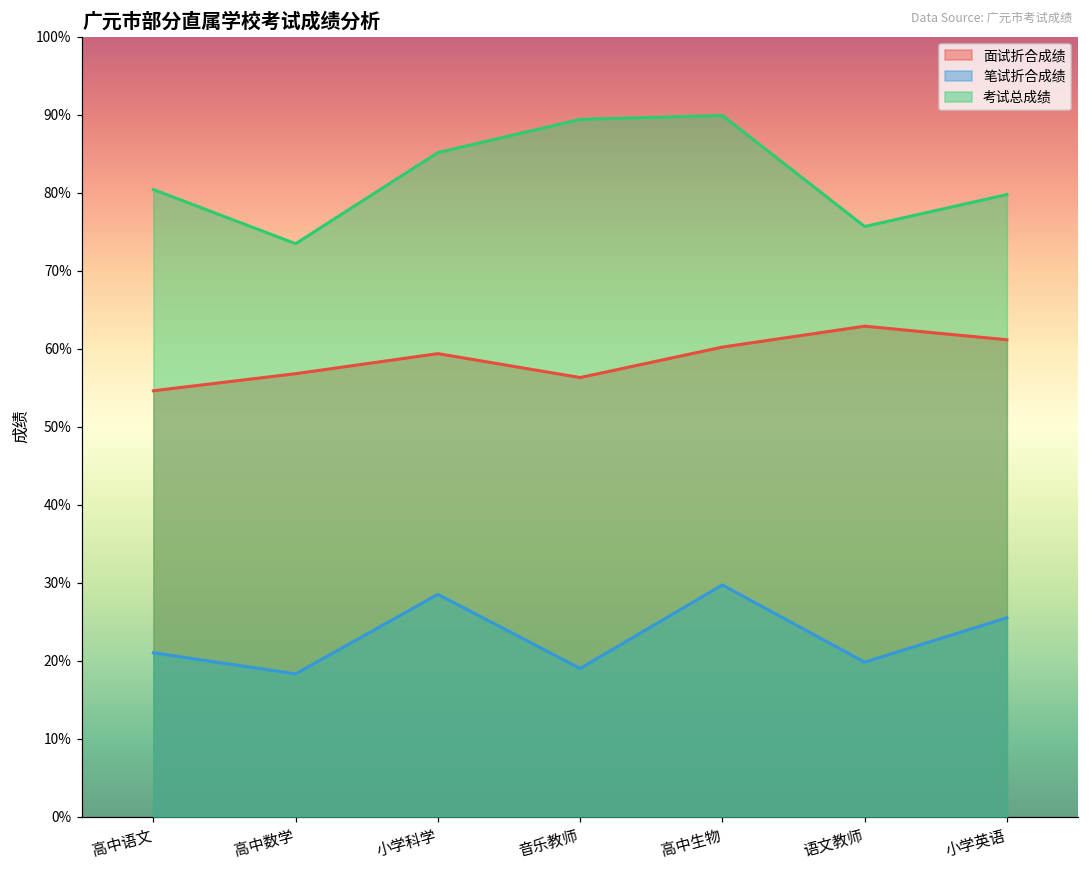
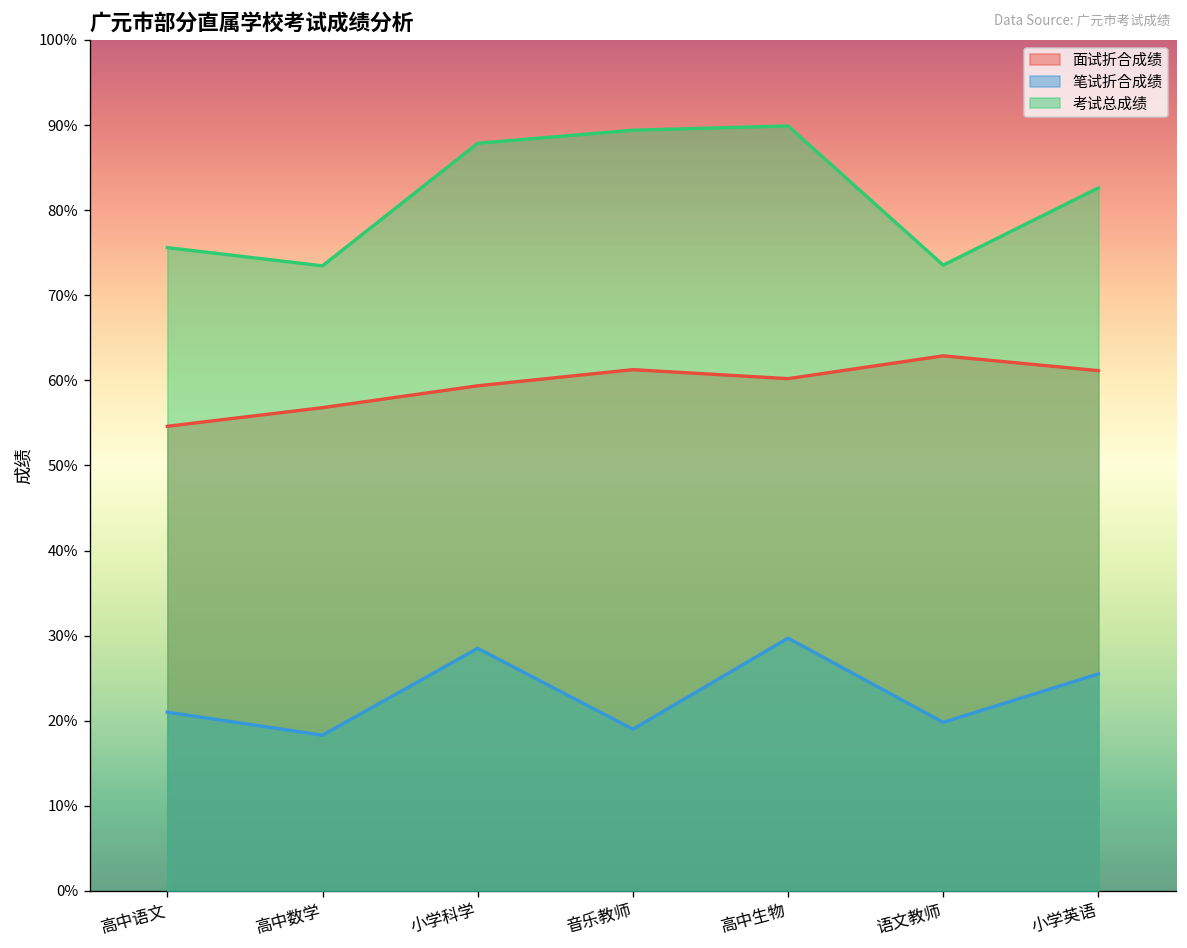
考试总成绩, 高中语文: 80% -> 76%
考试总成绩, 小学科学: 85% -> 88%
面试折合成绩, 音乐教师: 56% -> 61%
考试总成绩, 语文教师: 76% -> 74%
考试总成绩, 小学英语: 80% -> 83%
